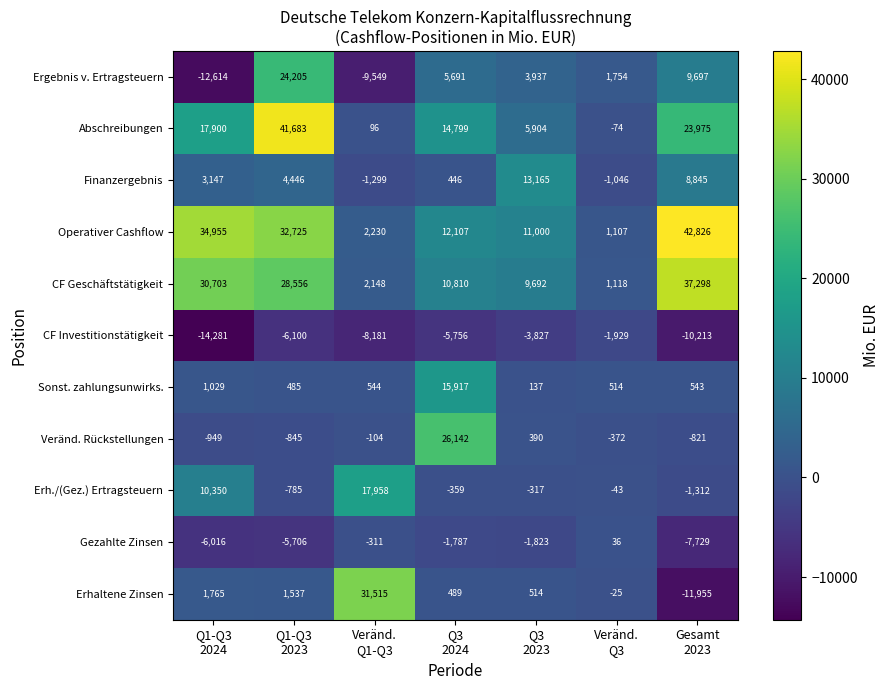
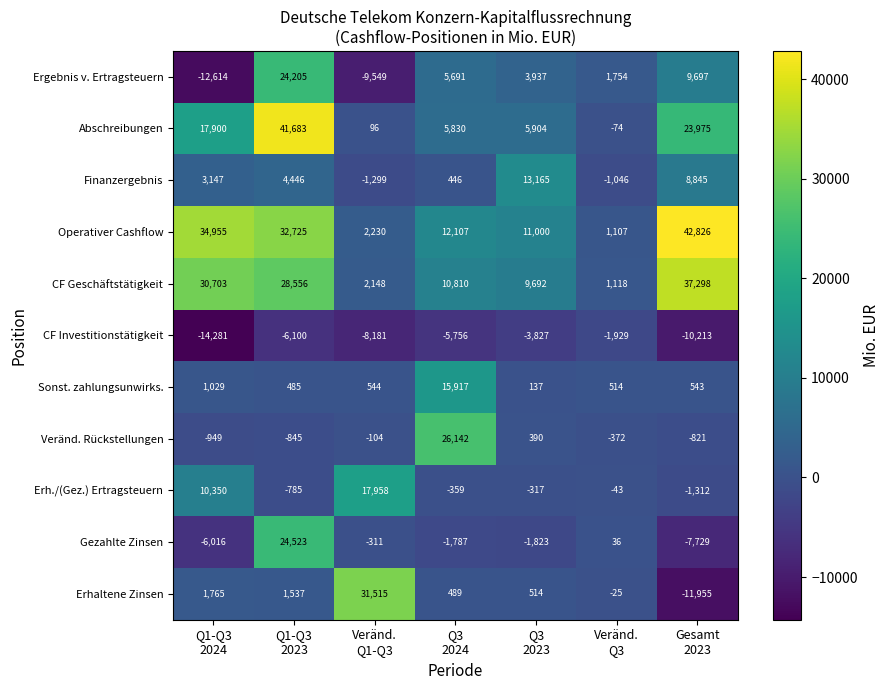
Abschreibungen, Q3 2024: 14,799 -> 5,830
Gezahlte Zinsen, Q1-Q3 2023: -5,706 -> 24,523
